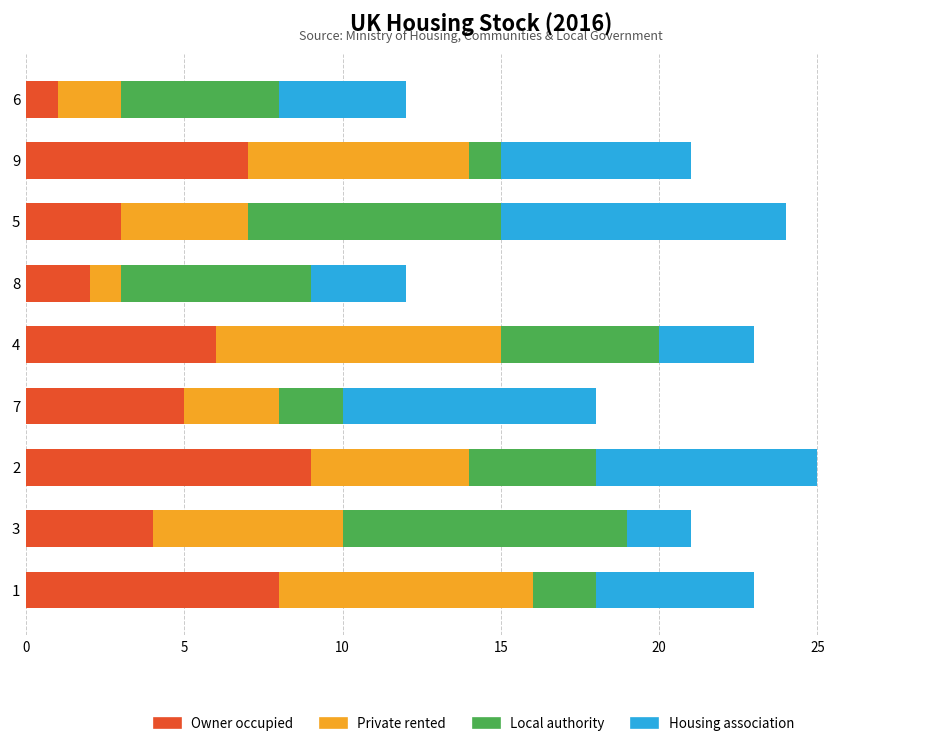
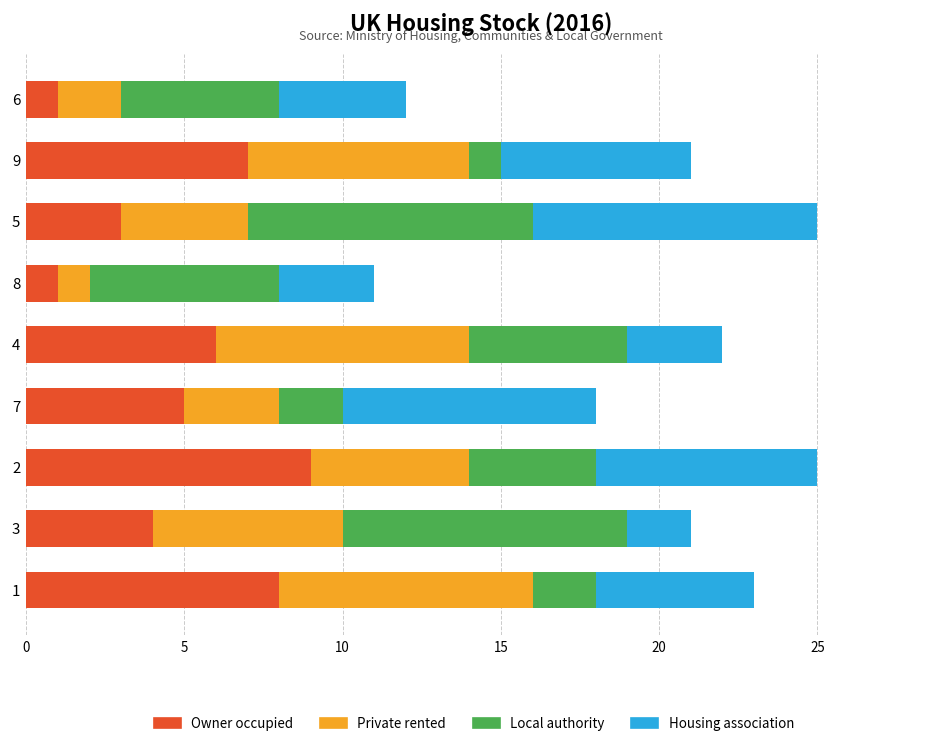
Local authority, 5: 8 -> 9
Owner occupied, 8: 2 -> 1
Private rented, 4: 9 -> 8
